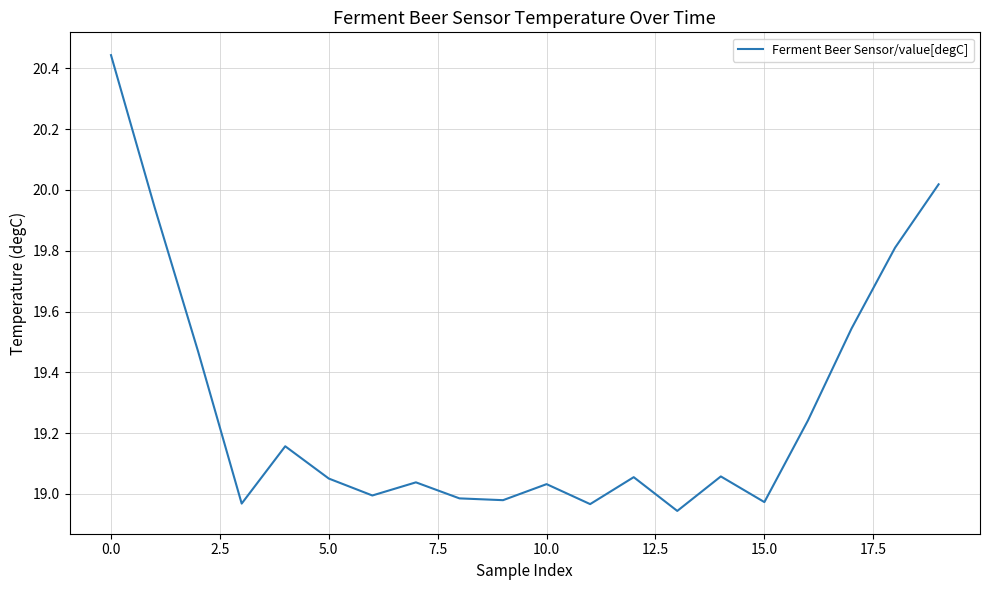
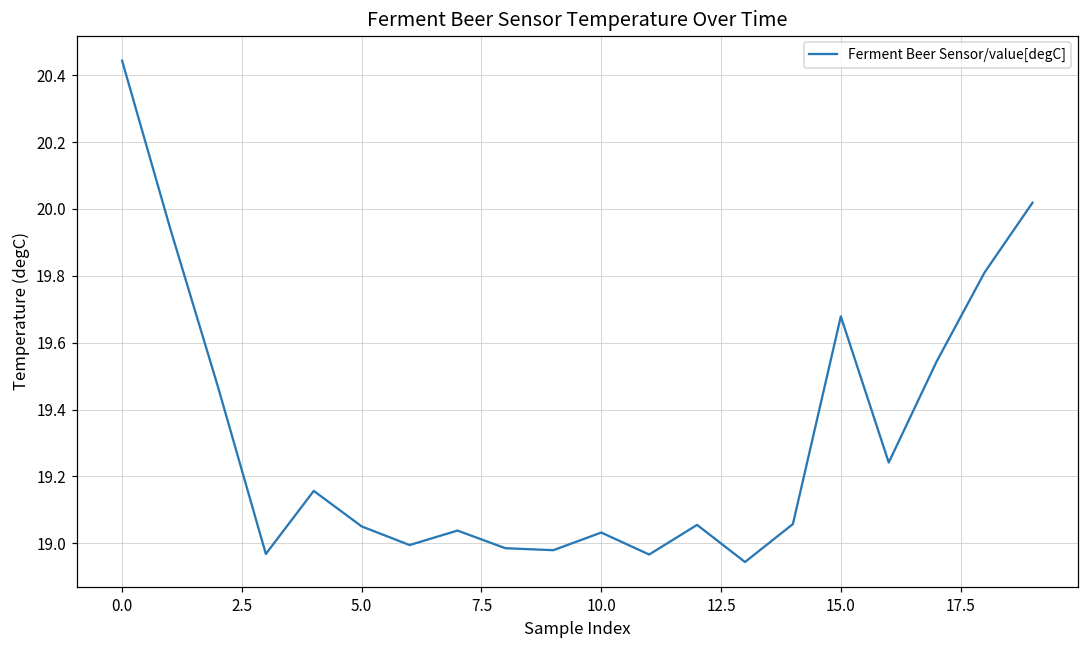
15.0: 18.97 -> 19.68
